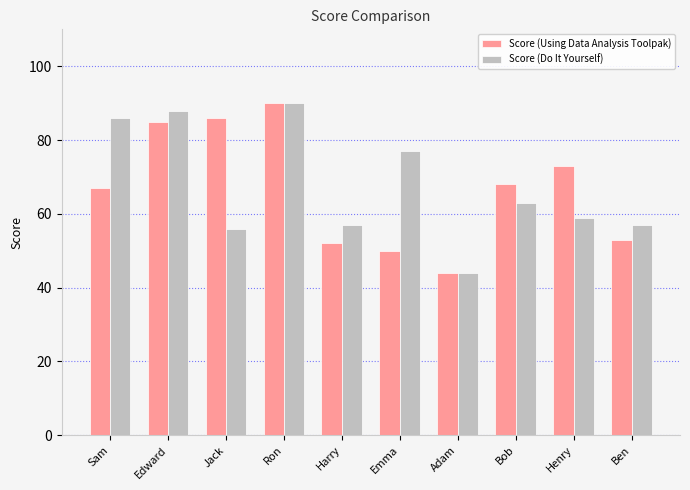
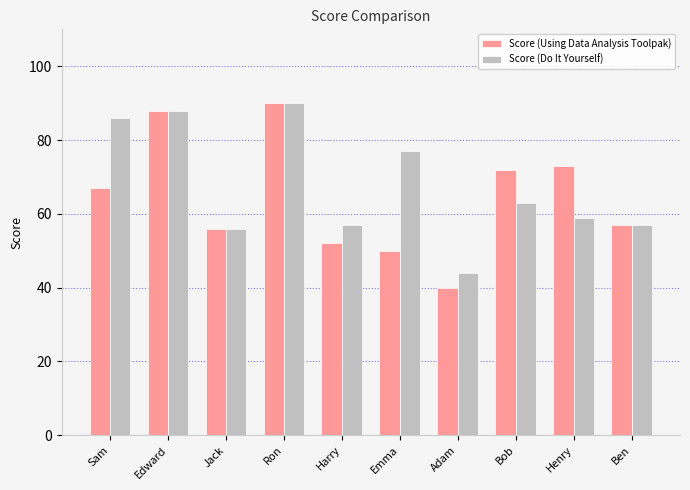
Score (Using Data Analysis Toolpak), Edward: 85 -> 88
Score (Using Data Analysis Toolpak), Jack: 86 -> 56
Score (Using Data Analysis Toolpak), Adam: 44 -> 40
Score (Using Data Analysis Toolpak), Bob: 68 -> 72
Score (Using Data Analysis Toolpak), Ben: 53 -> 57
